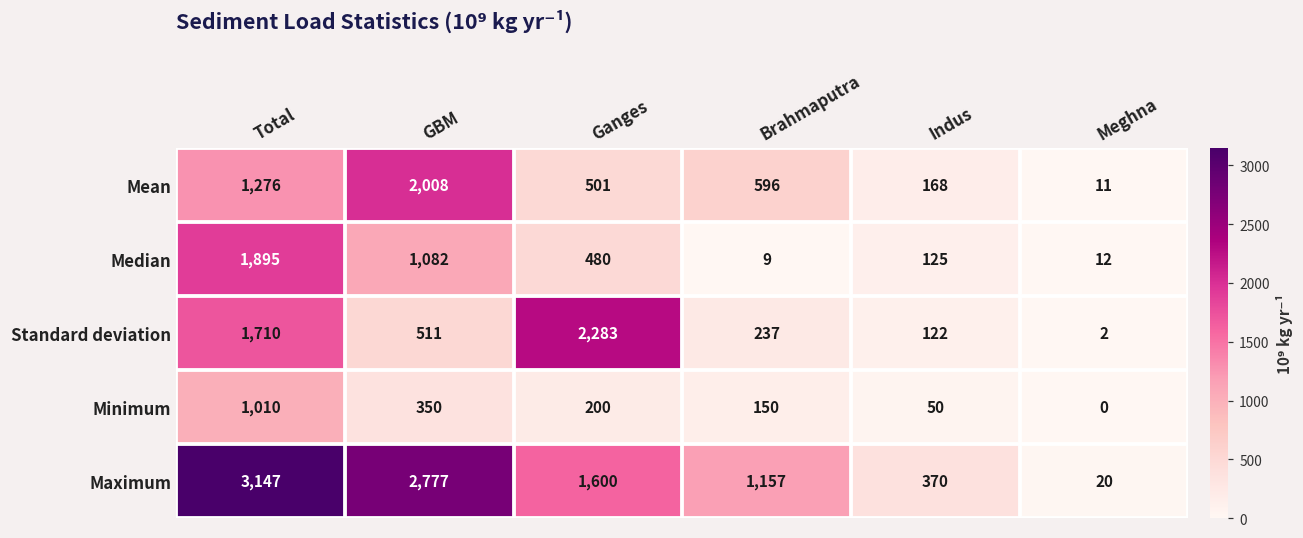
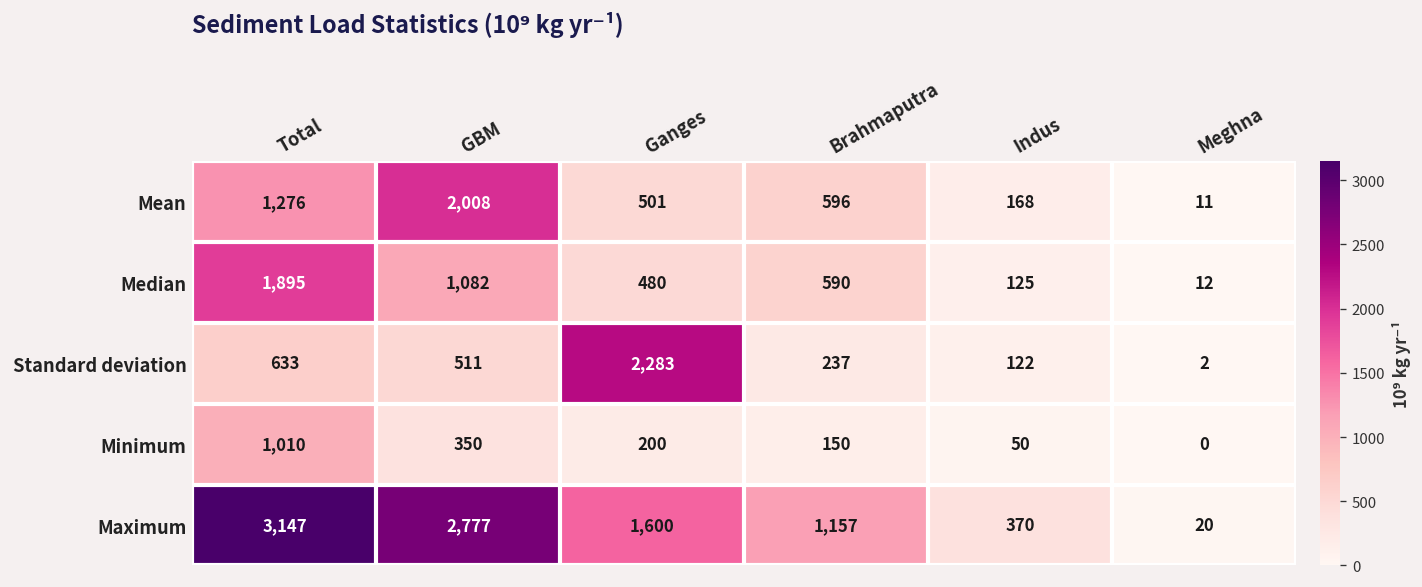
Median, Brahmaputra: 9 -> 590
Standard deviation, Total: 1,710 -> 633
